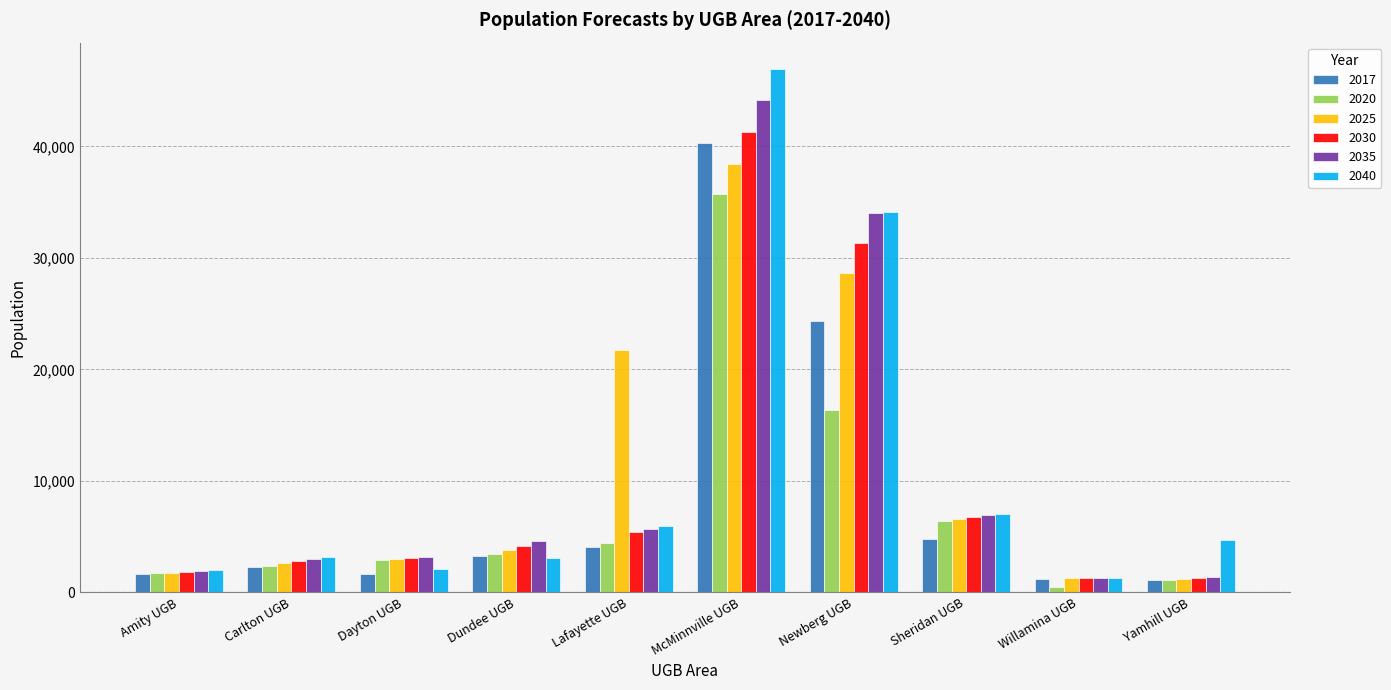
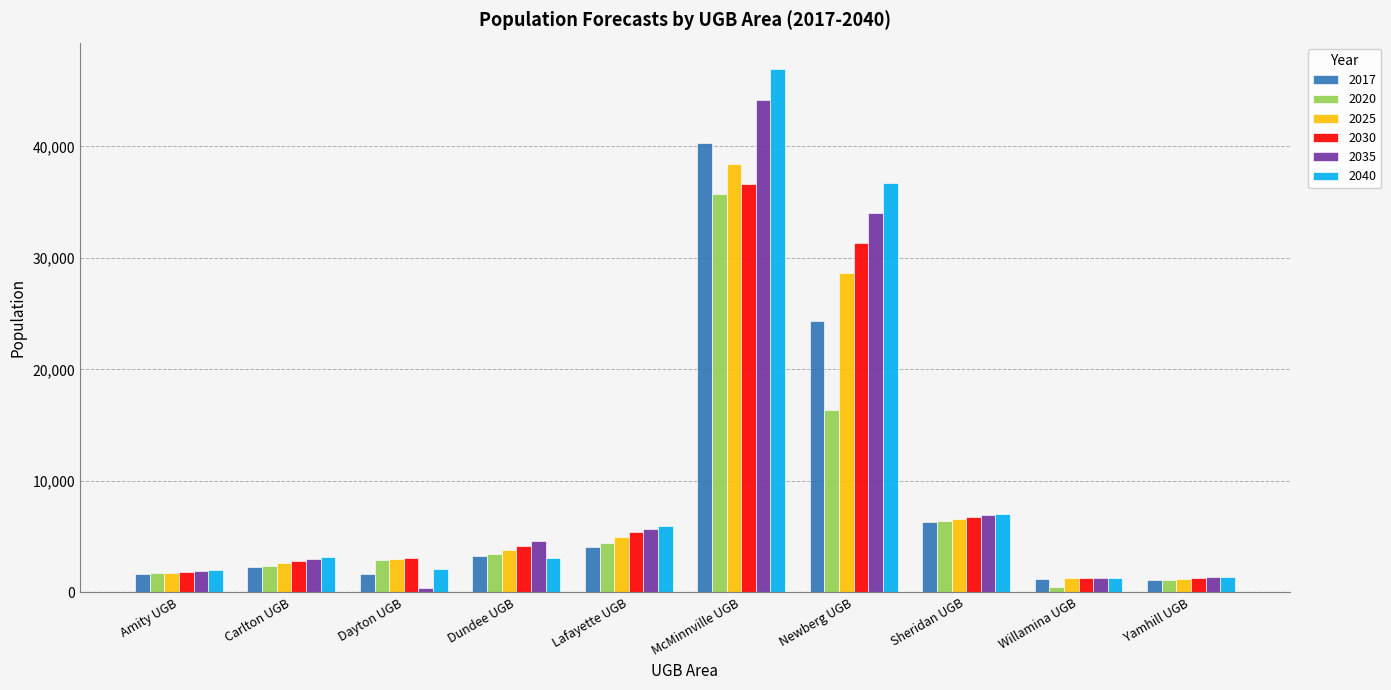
2035, Dayton UGB: 3,200 -> 400
2025, Lafayette UGB: 21,800 -> 5,000
2030, McMinnville UGB: 41,300 -> 36,600
2040, Newberg UGB: 34,100 -> 36,700
2017, Sheridan UGB: 4,700 -> 6,300
2040, Yamhill UGB: 4,700 -> 1,400
